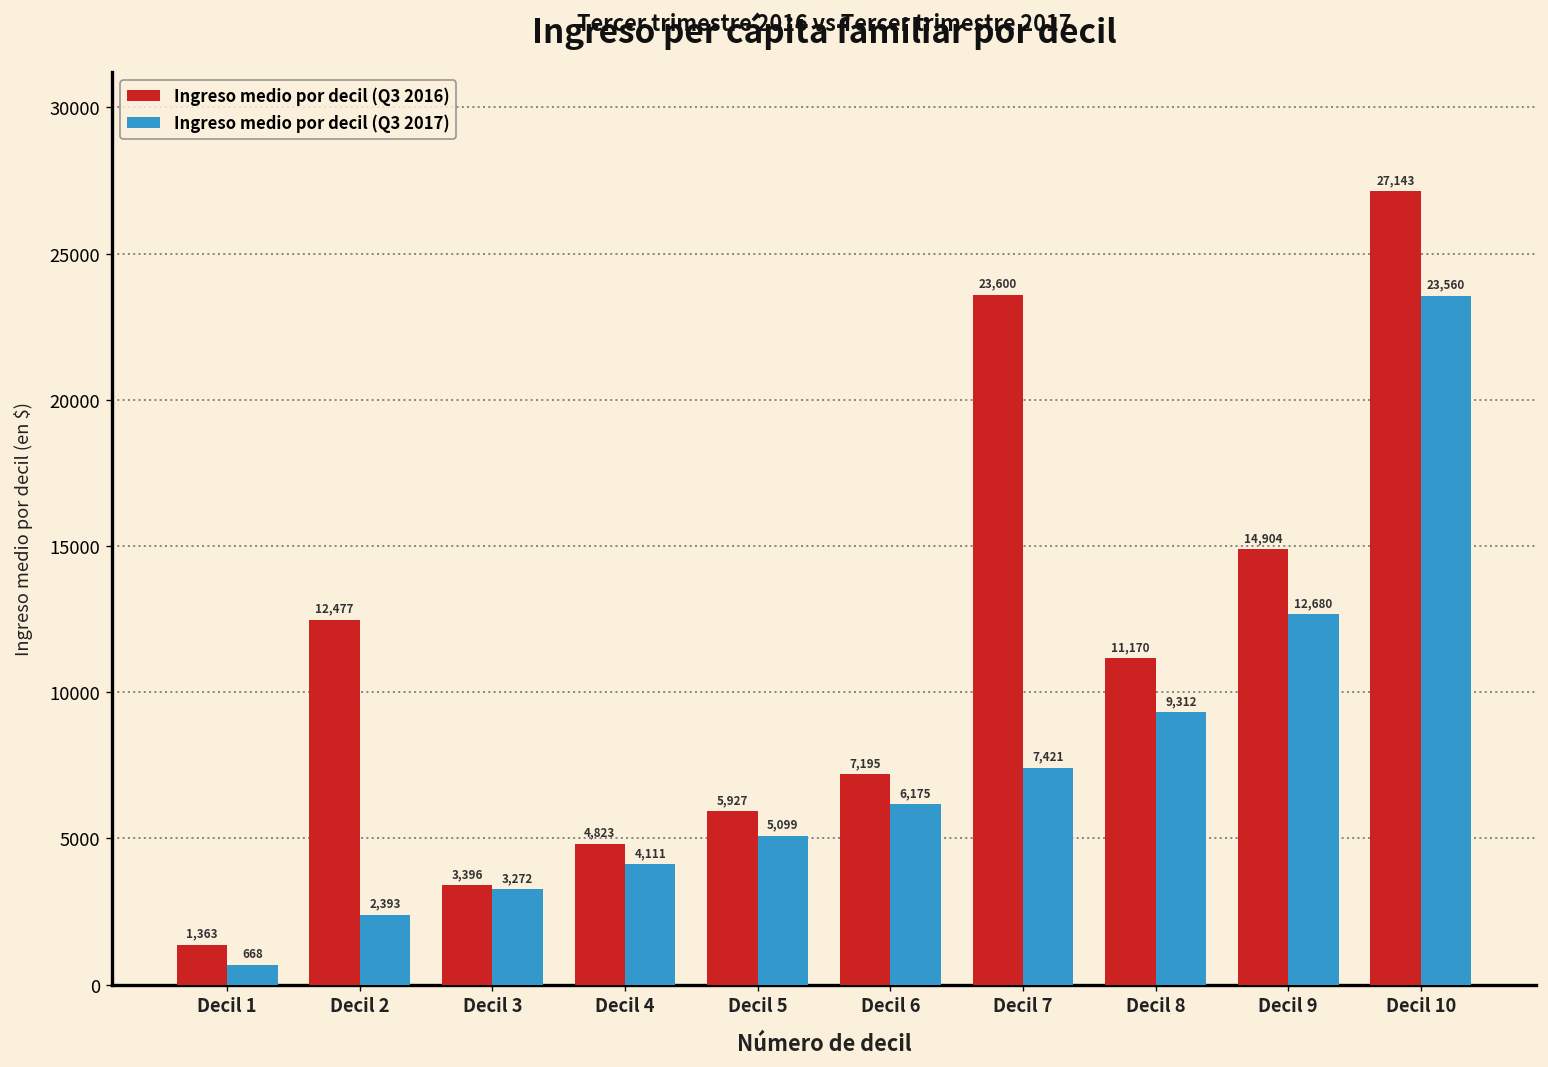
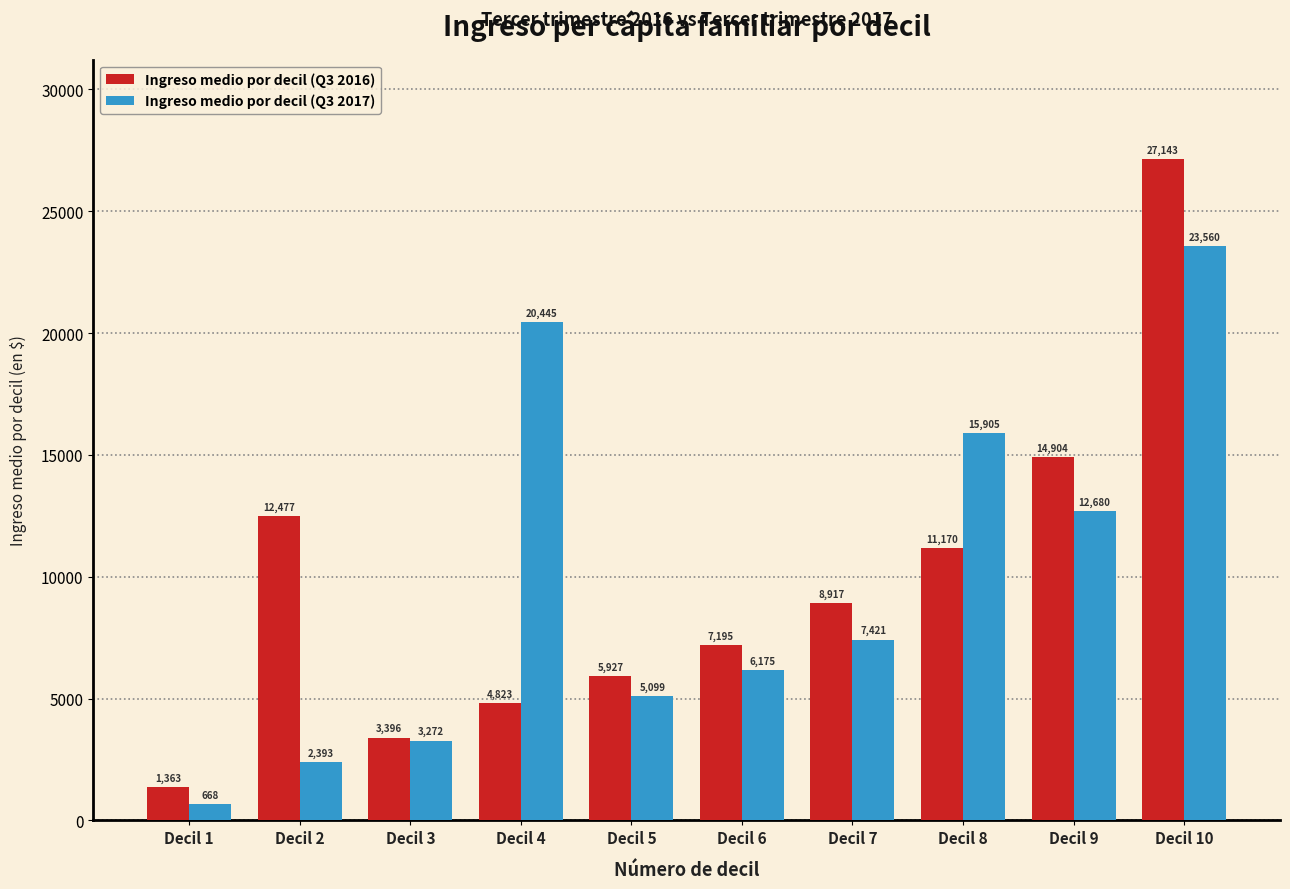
Ingreso medio por decil (Q3 2017), Decil 4: 4,111 -> 20,445
Ingreso medio por decil (Q3 2016), Decil 7: 23,600 -> 8,917
Ingreso medio por decil (Q3 2017), Decil 8: 9,312 -> 15,905
